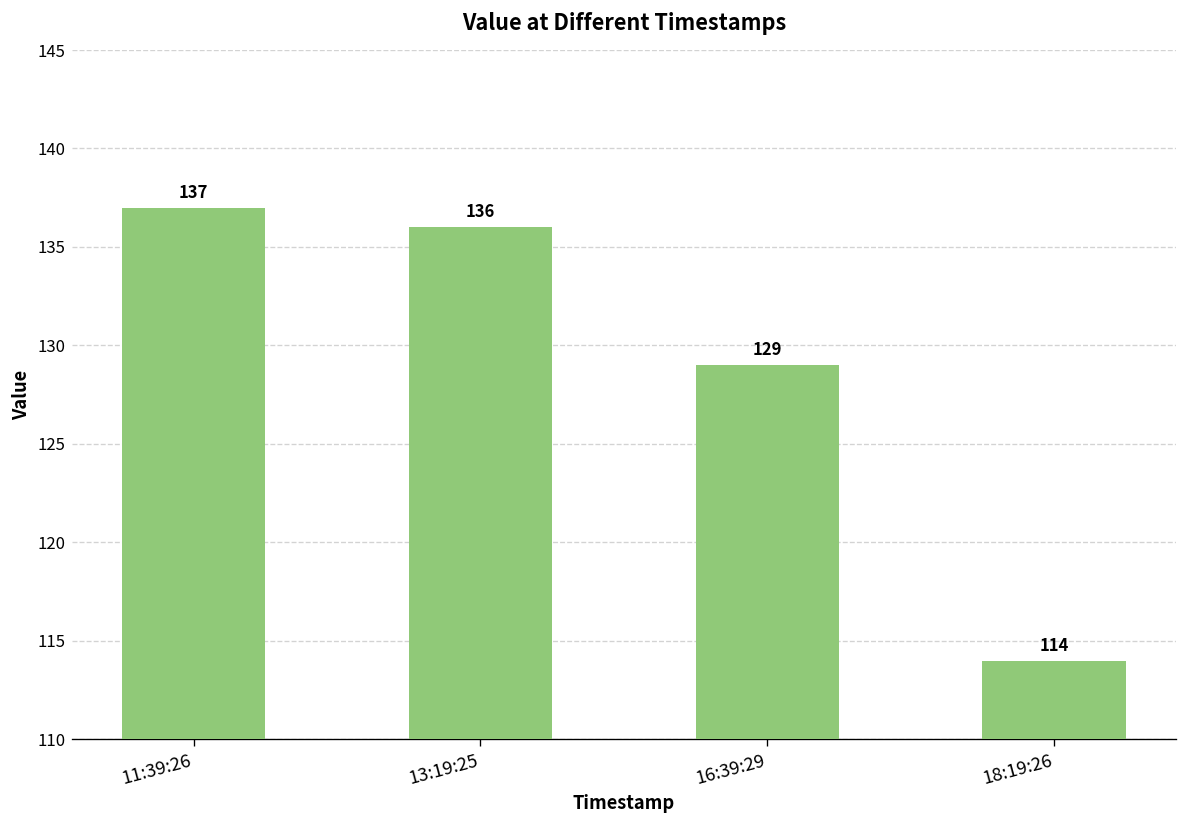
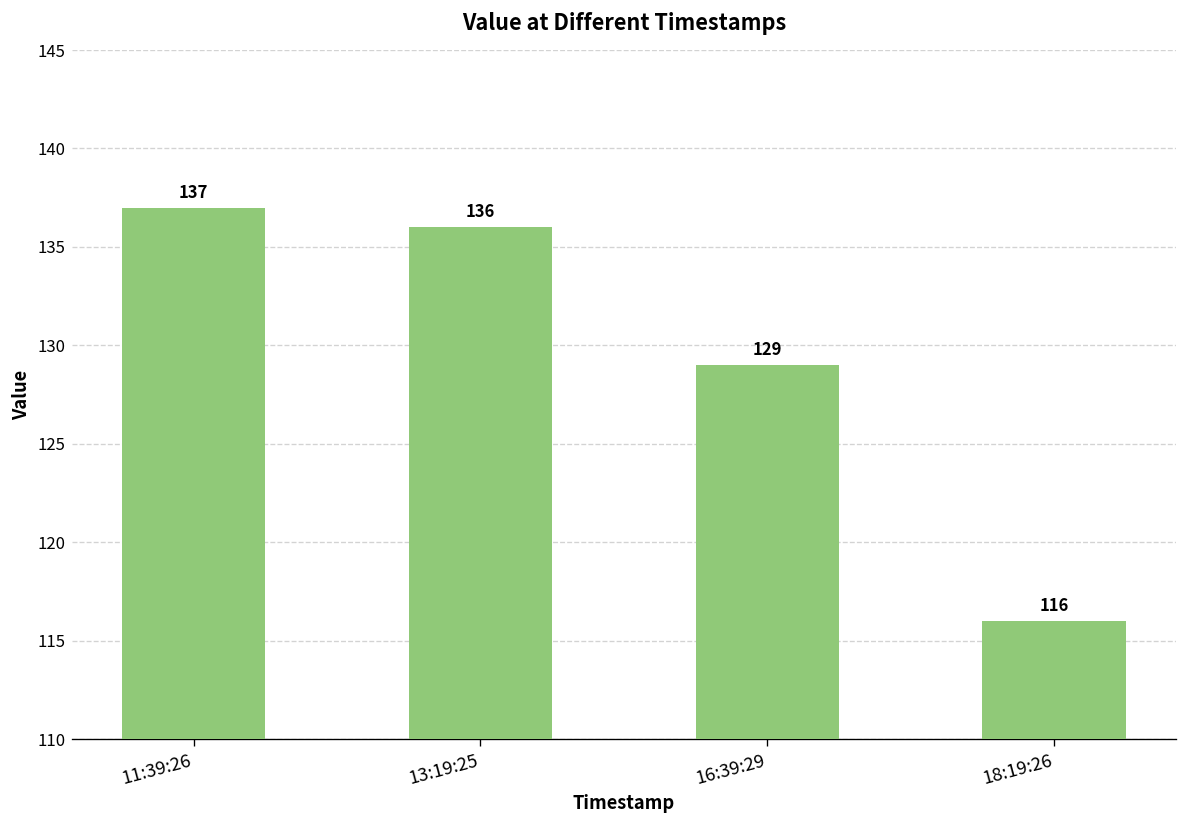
18:19:26: 114 -> 116
